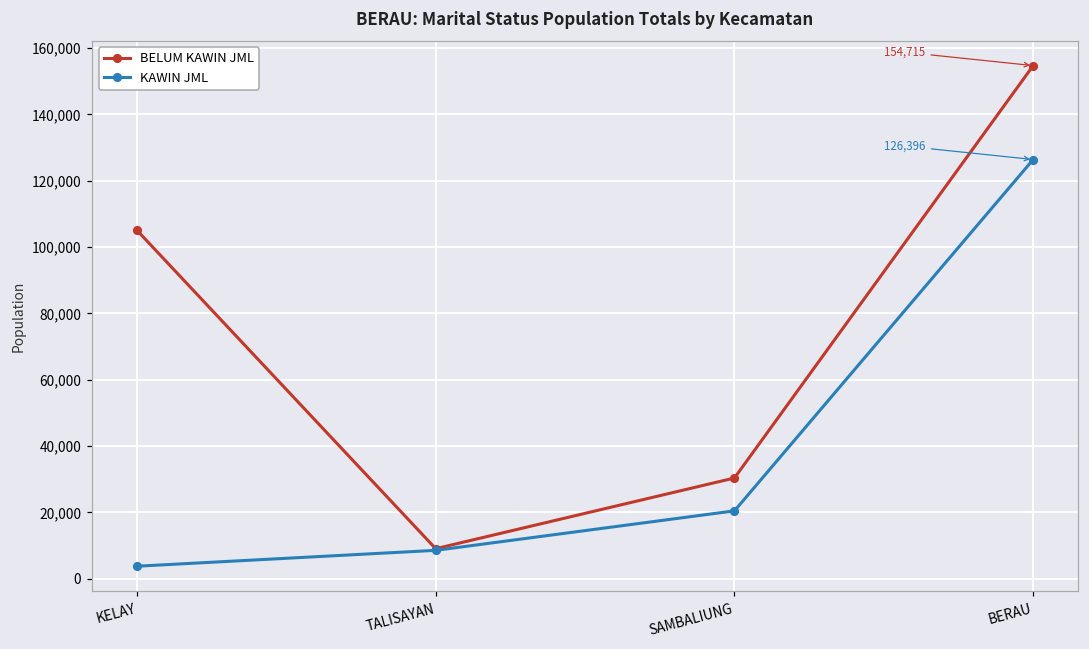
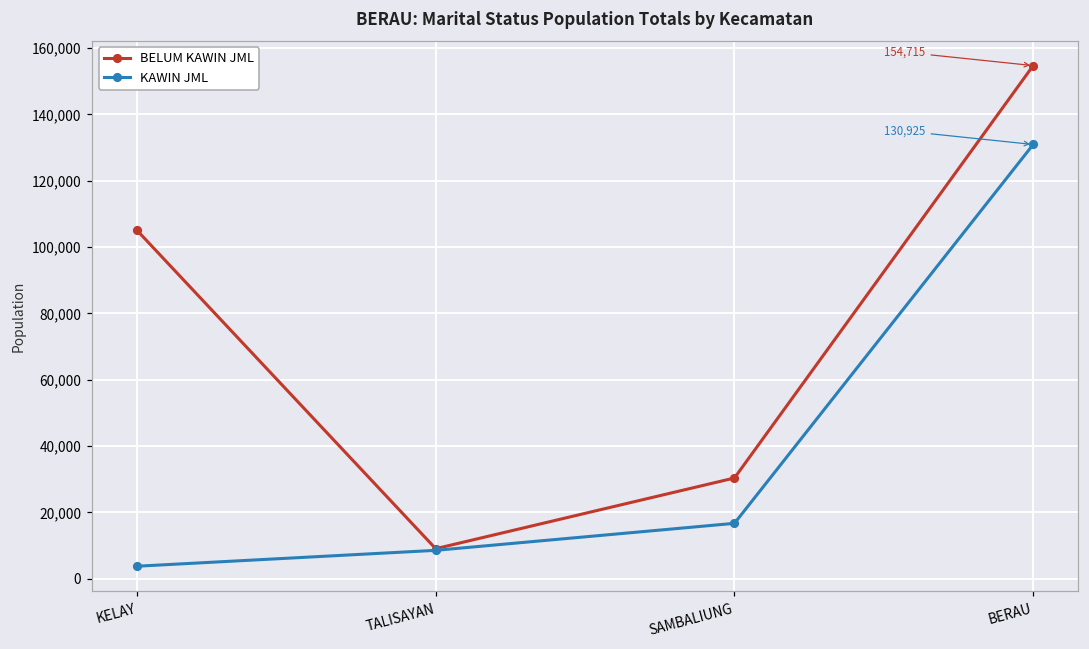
KAWIN JML, SAMBALIUNG: 20,000 -> 17,000
KAWIN JML, BERAU: 126,396 -> 130,925
